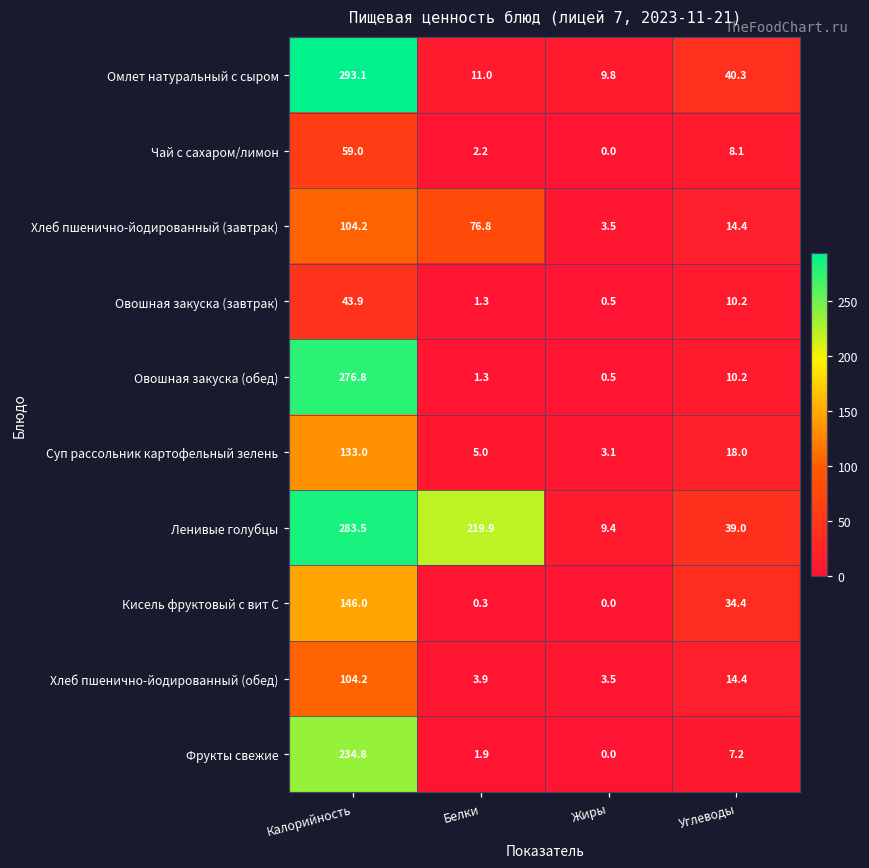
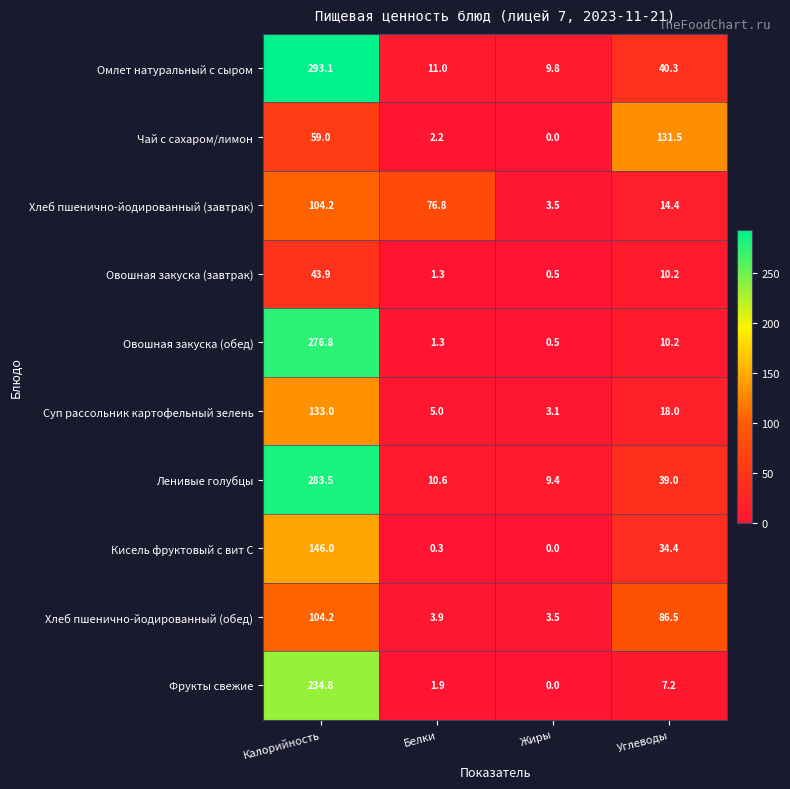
Чай с сахаром/лимон, Углеводы: 8.1 -> 131.5
Ленивые голубцы, Белки: 219.9 -> 10.6
Хлеб пшенично-йодированный (обед), Углеводы: 14.4 -> 86.5
